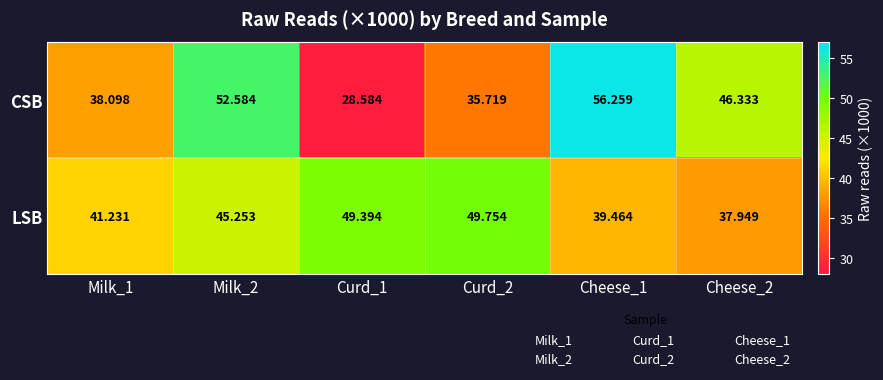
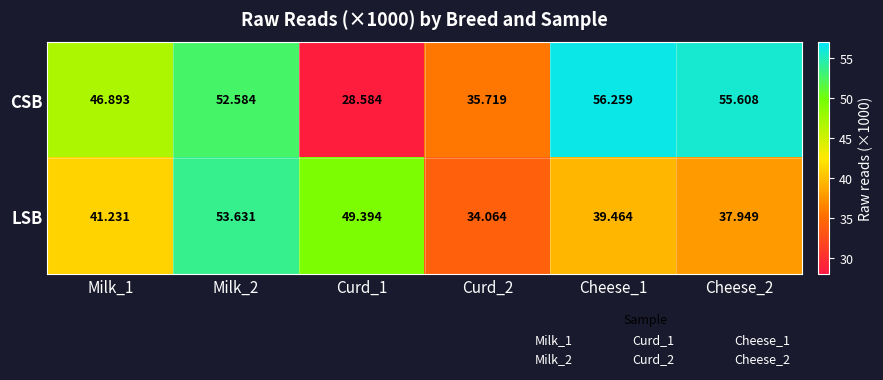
CSB, Milk_1: 38.098 -> 46.893
CSB, Cheese_2: 46.333 -> 55.608
LSB, Milk_2: 45.253 -> 53.631
LSB, Curd_2: 49.754 -> 34.064
